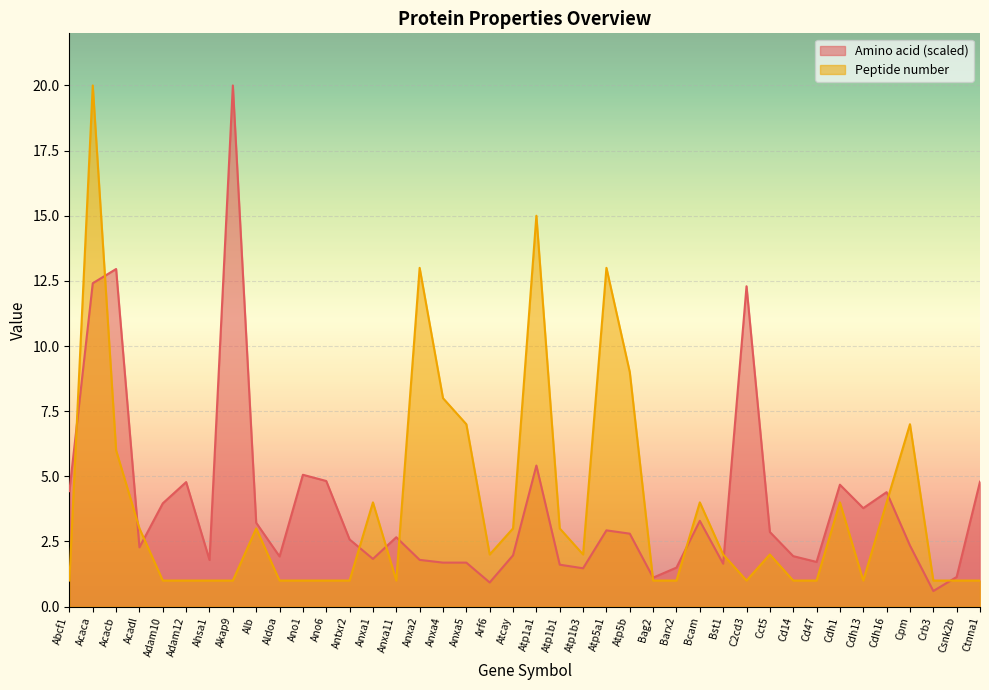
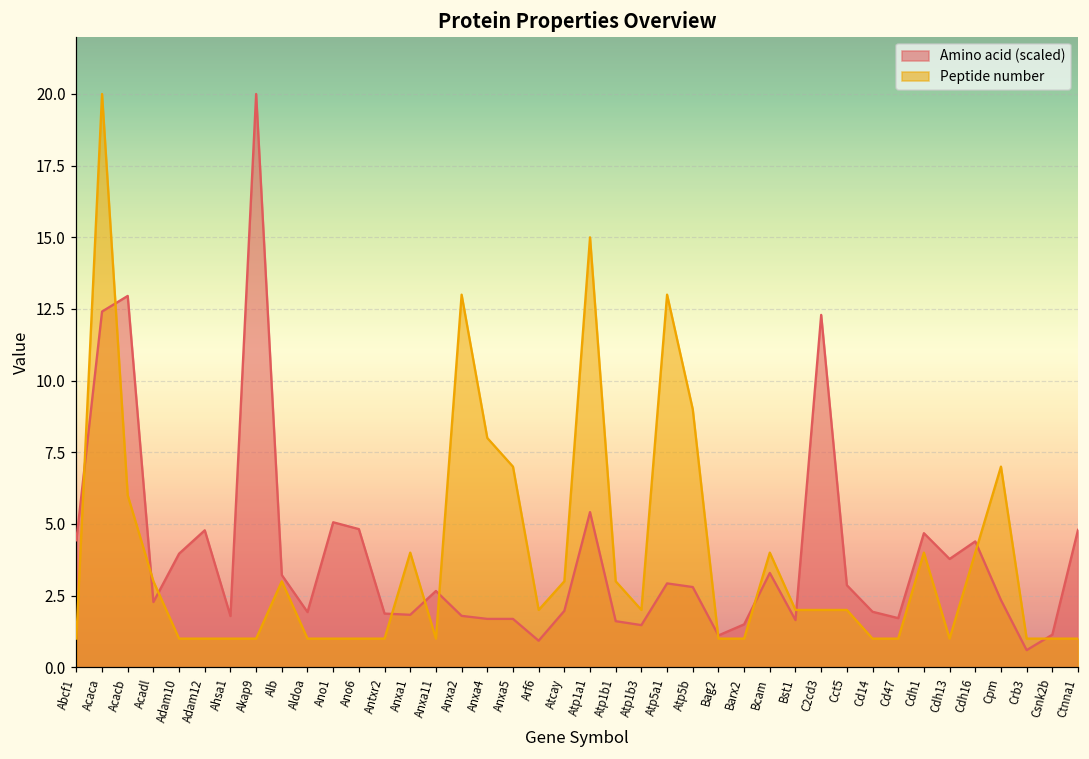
Amino acid (scaled), Antxr2: 2.6 -> 1.9
Peptide number, C2cd3: 1 -> 2
